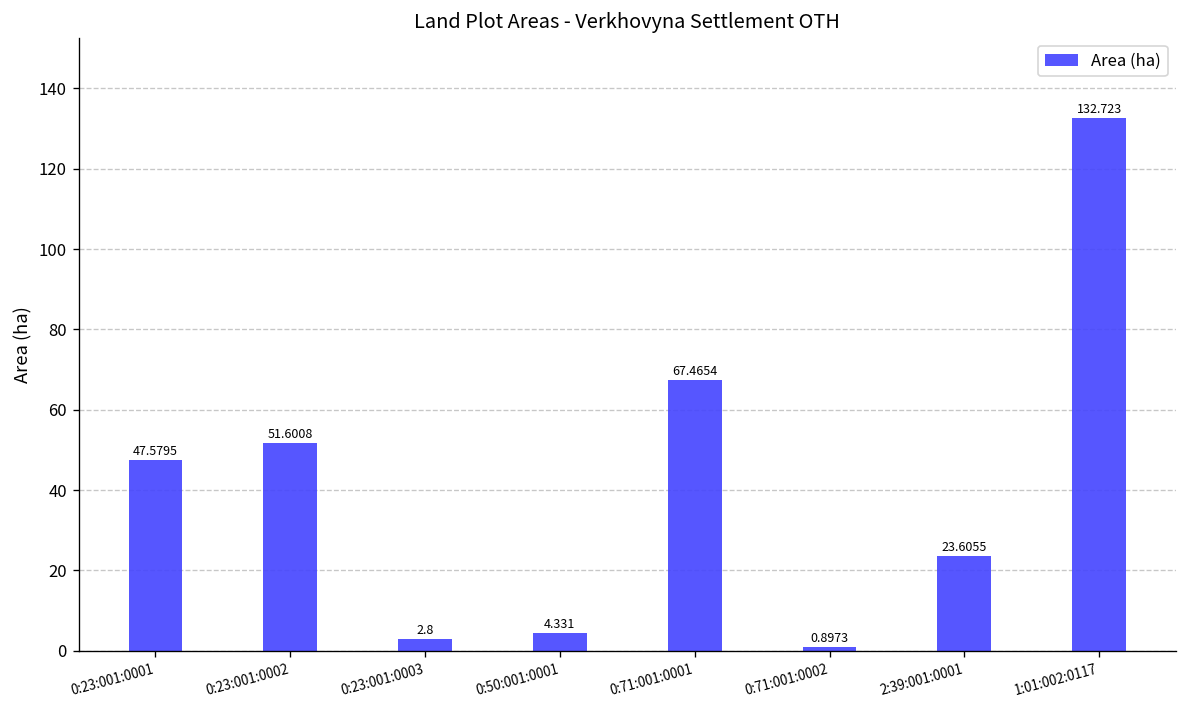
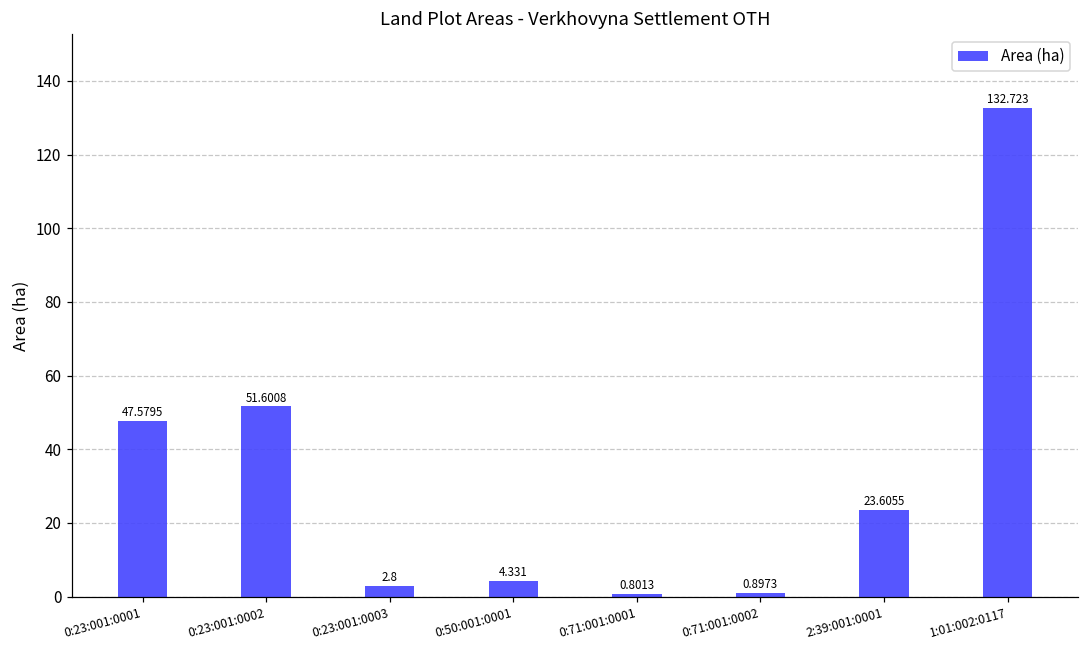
0:71:001:0001: 67.4654 -> 0.8013
